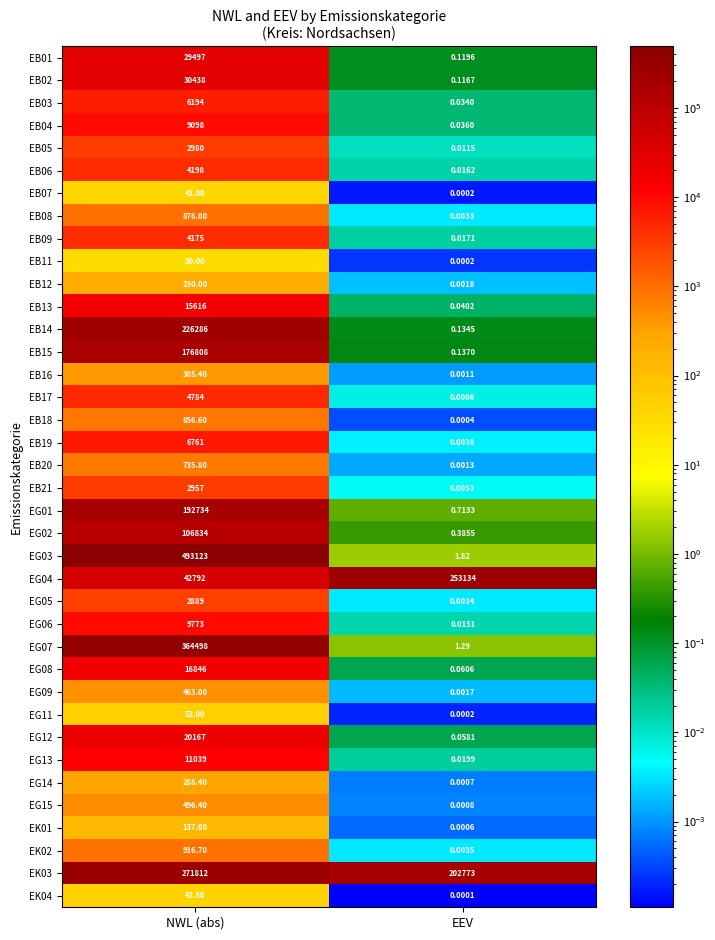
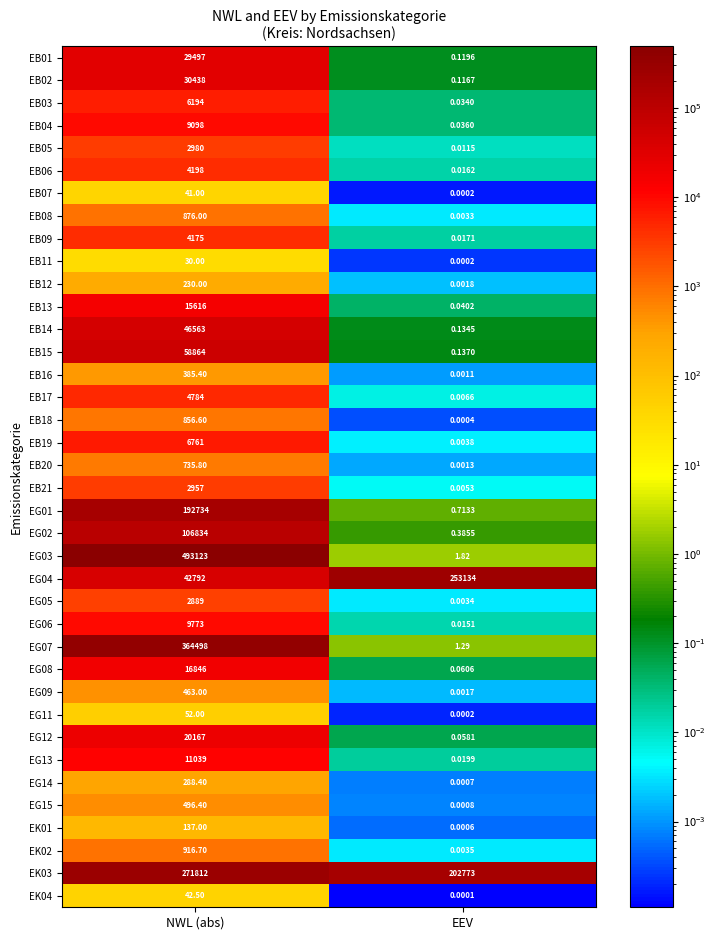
EB14, NWL (abs): 226286 -> 46563
EB15, NWL (abs): 176808 -> 58864
